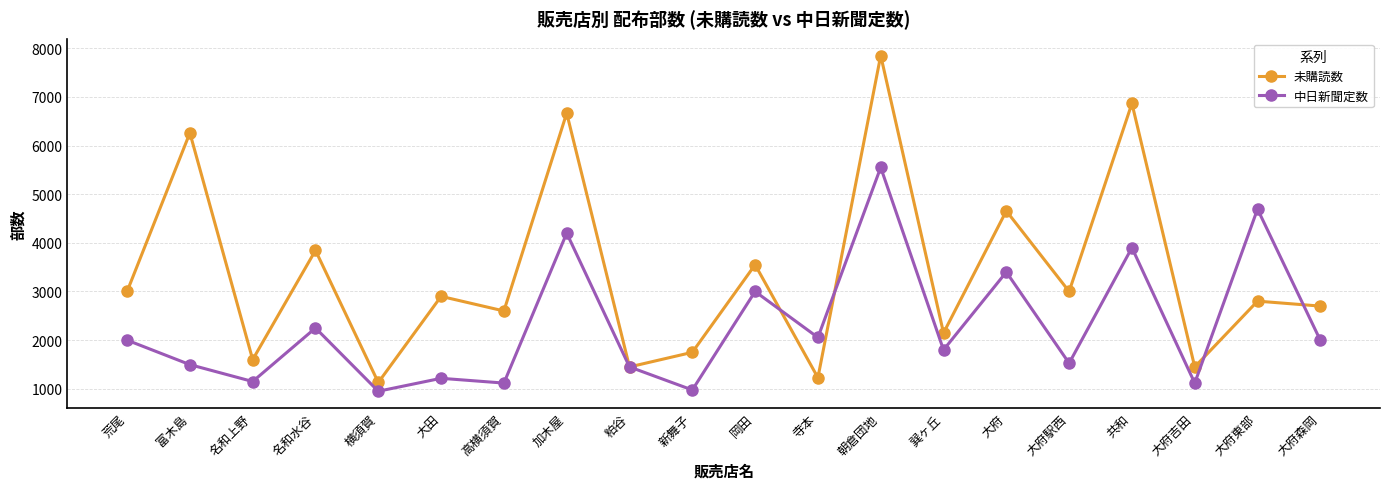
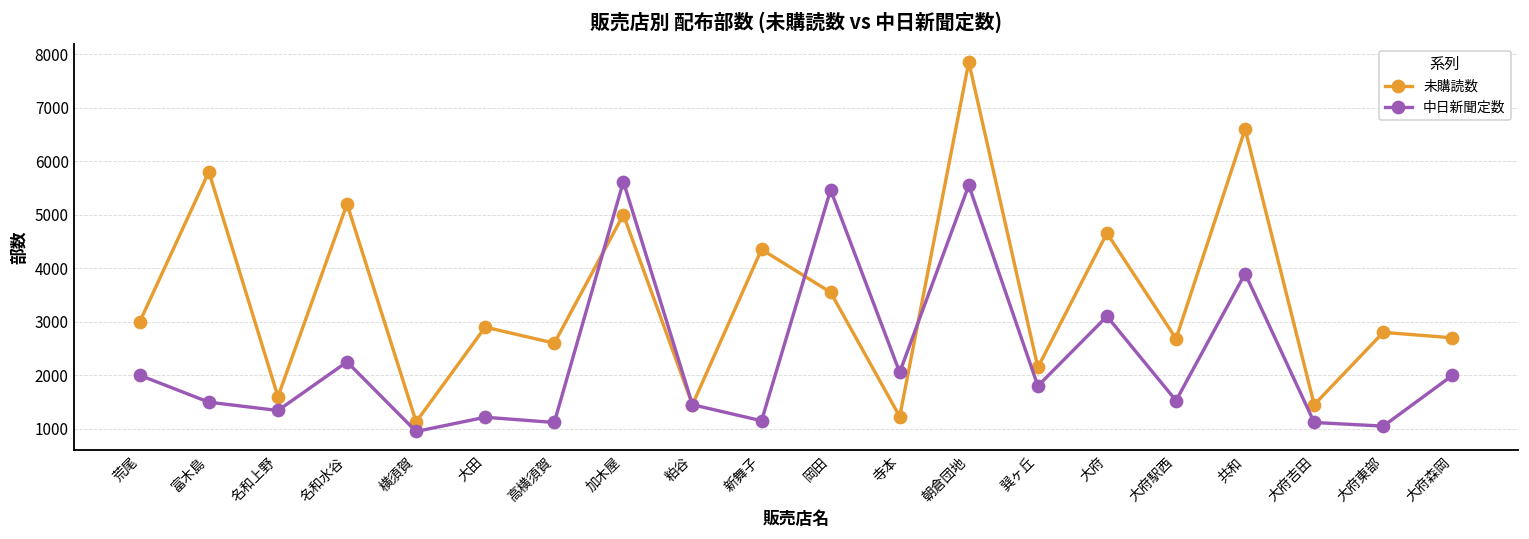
未購読数, 富木島: 6300 -> 5800
中日新聞定数, 名和上野: 1200 -> 1300
未購読数, 名和水谷: 3800 -> 5200
未購読数, 加木屋: 6700 -> 5000
中日新聞定数, 加木屋: 4200 -> 5600
未購読数, 新舞子: 1800 -> 4400
中日新聞定数, 新舞子: 1000 -> 1200
中日新聞定数, 岡田: 3000 -> 5500
中日新聞定数, 大府: 3400 -> 3100
未購読数, 大府駅西: 3000 -> 2700
未購読数, 共和: 6900 -> 6600
中日新聞定数, 大府東部: 4700 -> 1100
